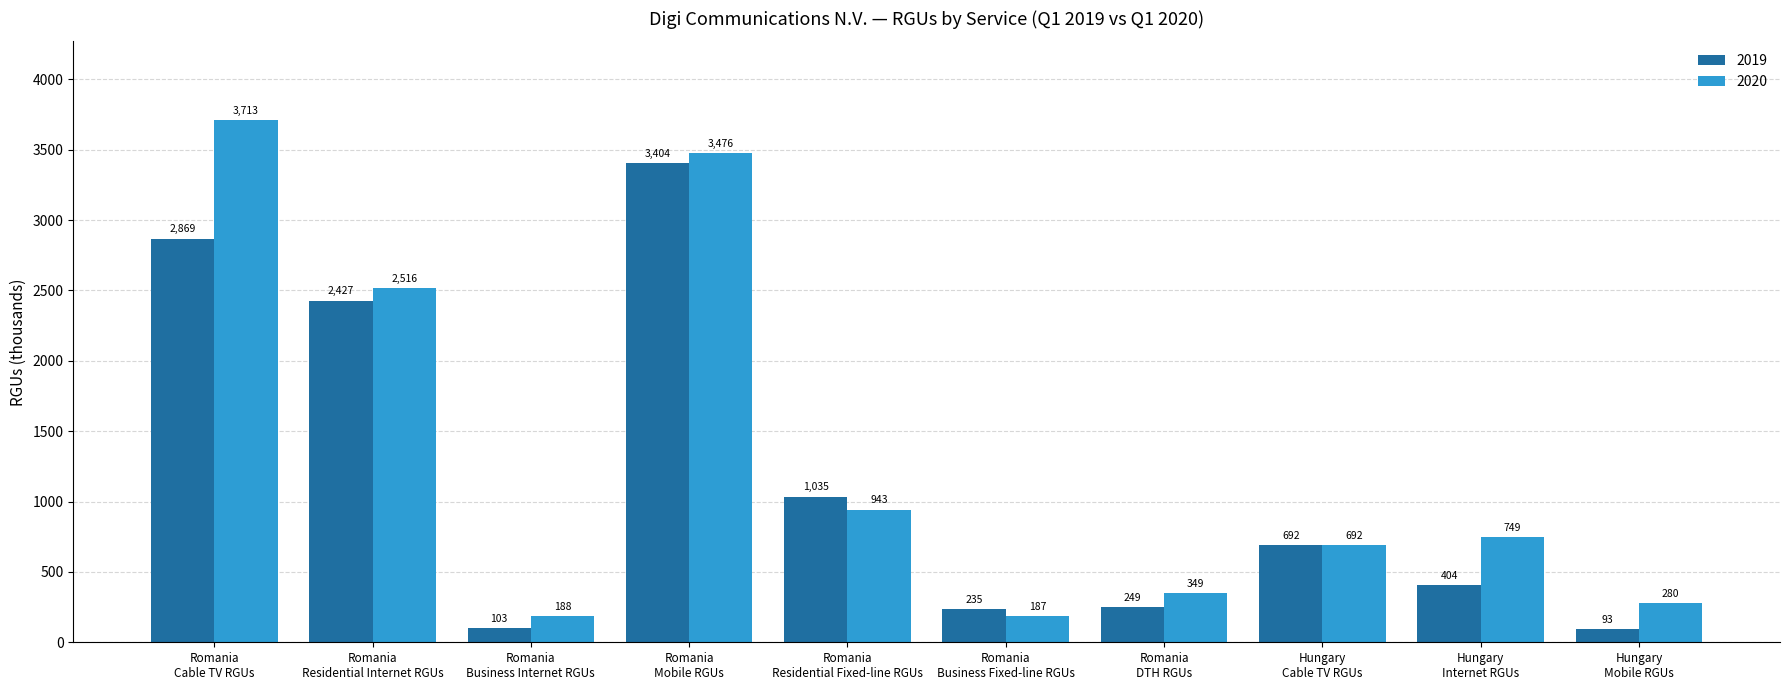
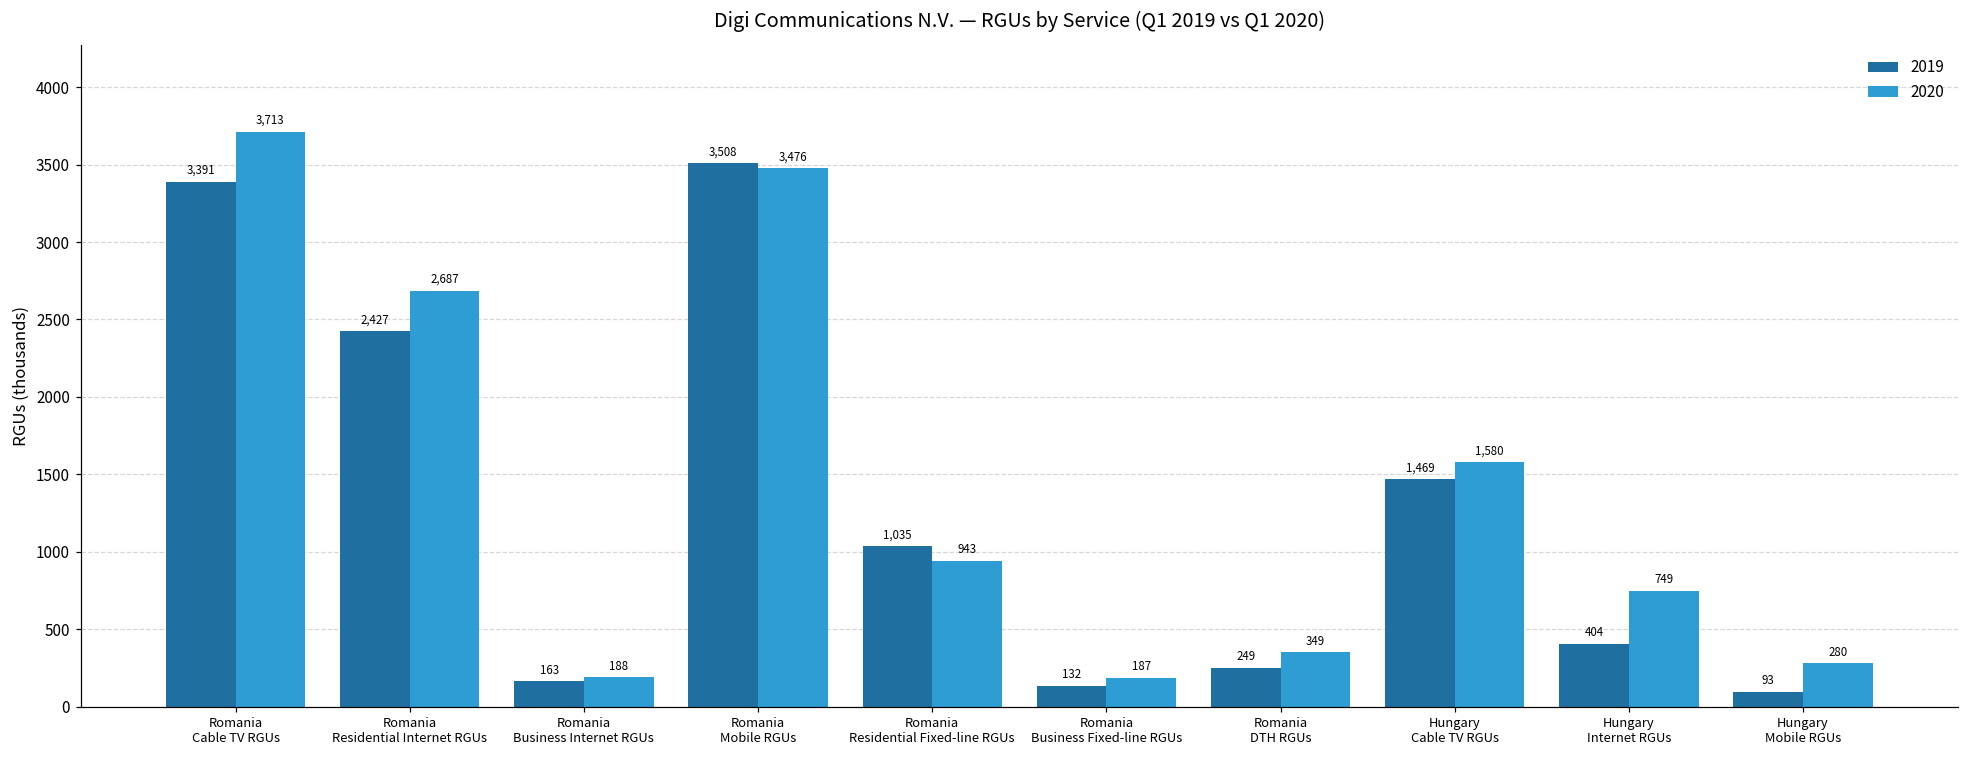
2019, Romania Cable TV RGUs: 2,869 -> 3,391
2020, Romania Residential Internet RGUs: 2,516 -> 2,687
2019, Romania Business Internet RGUs: 103 -> 163
2019, Romania Mobile RGUs: 3,404 -> 3,508
2019, Romania Business Fixed-line RGUs: 235 -> 132
2019, Hungary Cable TV RGUs: 692 -> 1,469
2020, Hungary Cable TV RGUs: 692 -> 1,580
